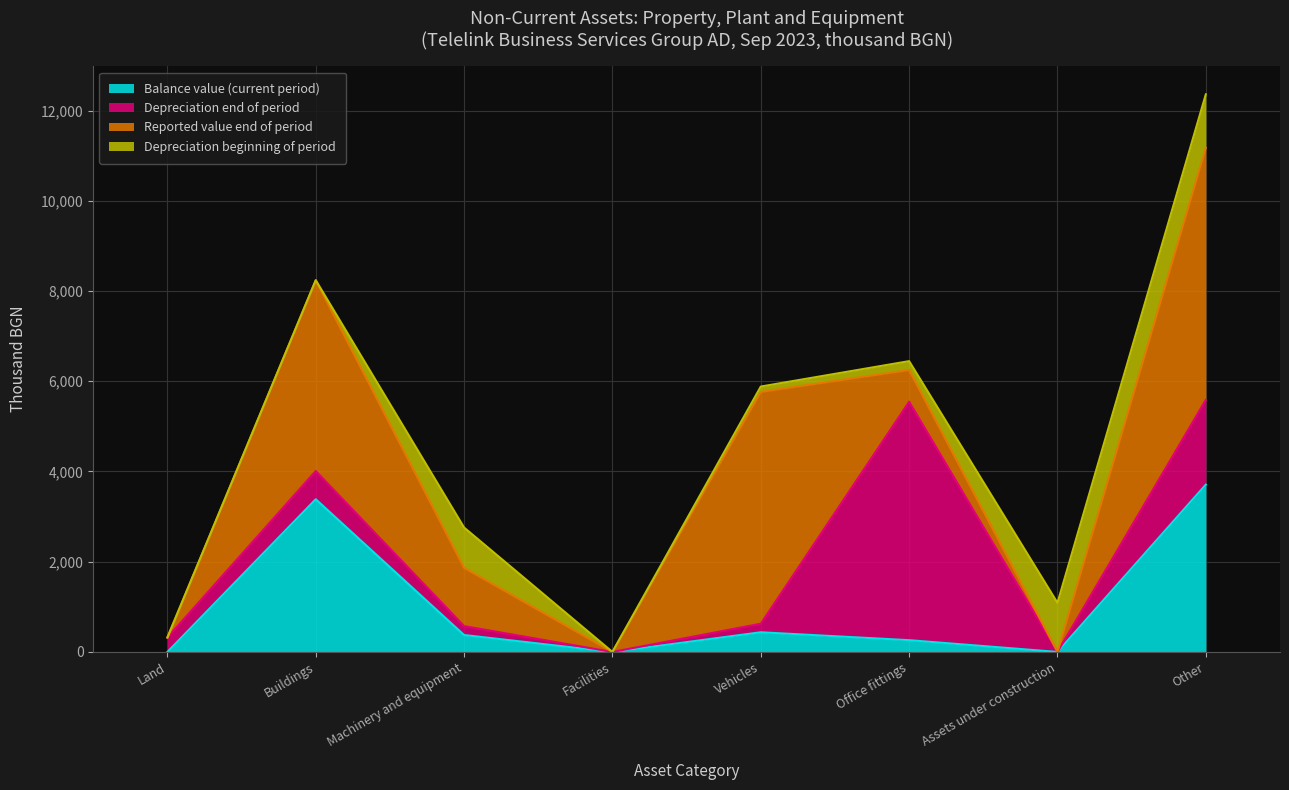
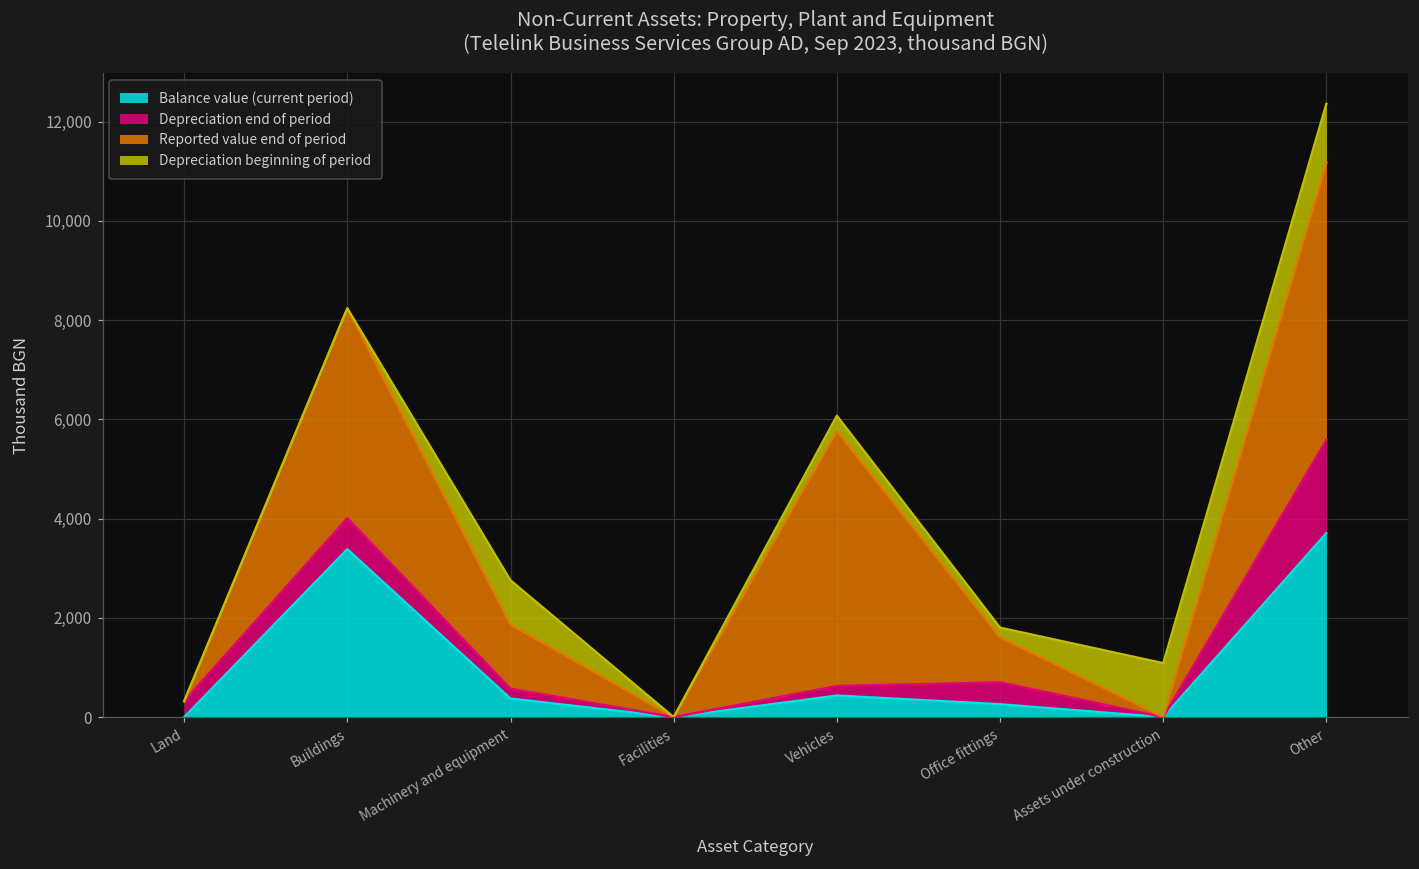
Depreciation beginning of period, Vehicles: 100 -> 300
Depreciation end of period, Office fittings: 5,300 -> 400
Reported value end of period, Office fittings: 700 -> 900
